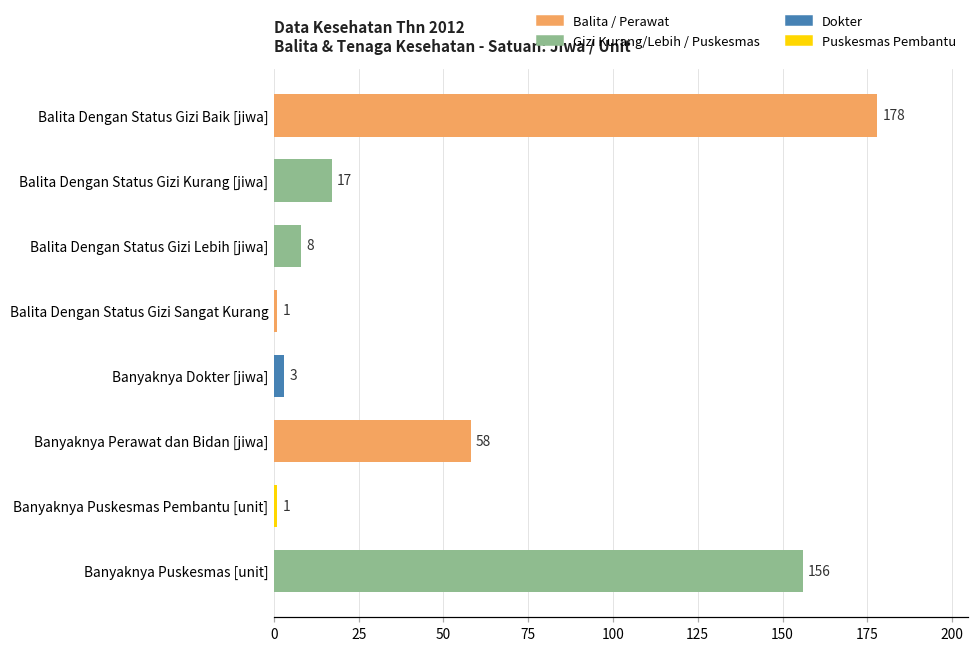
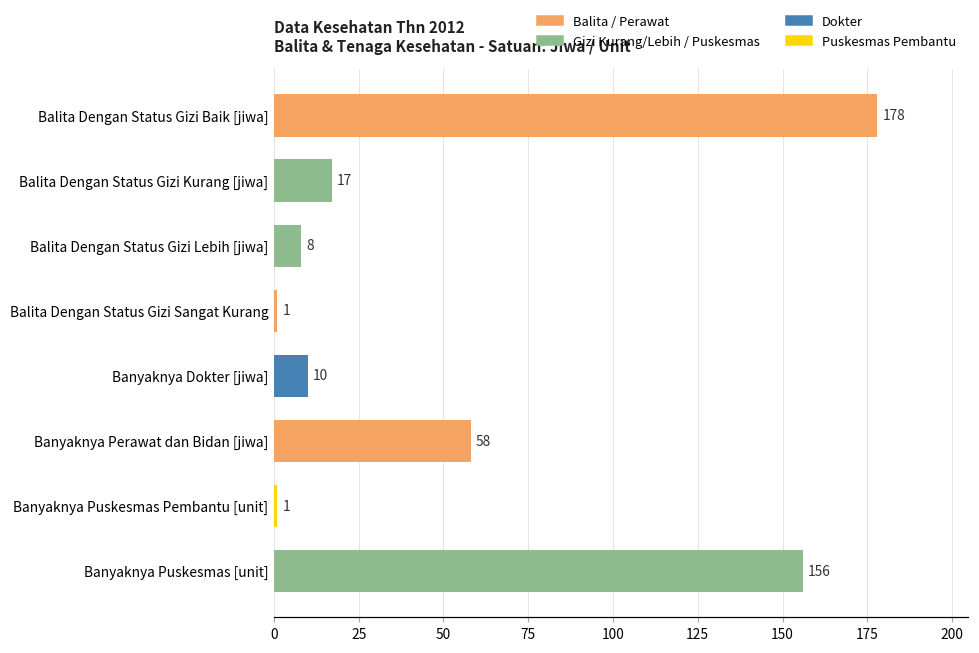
Banyaknya Dokter [jiwa]: 3 -> 10
